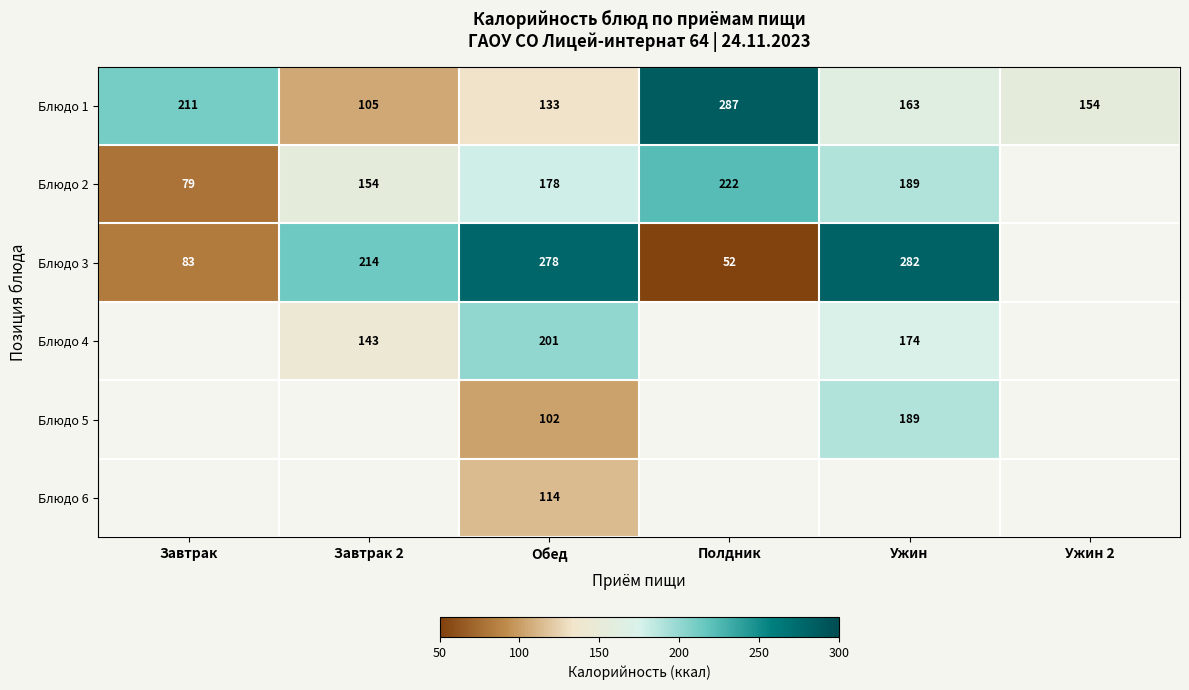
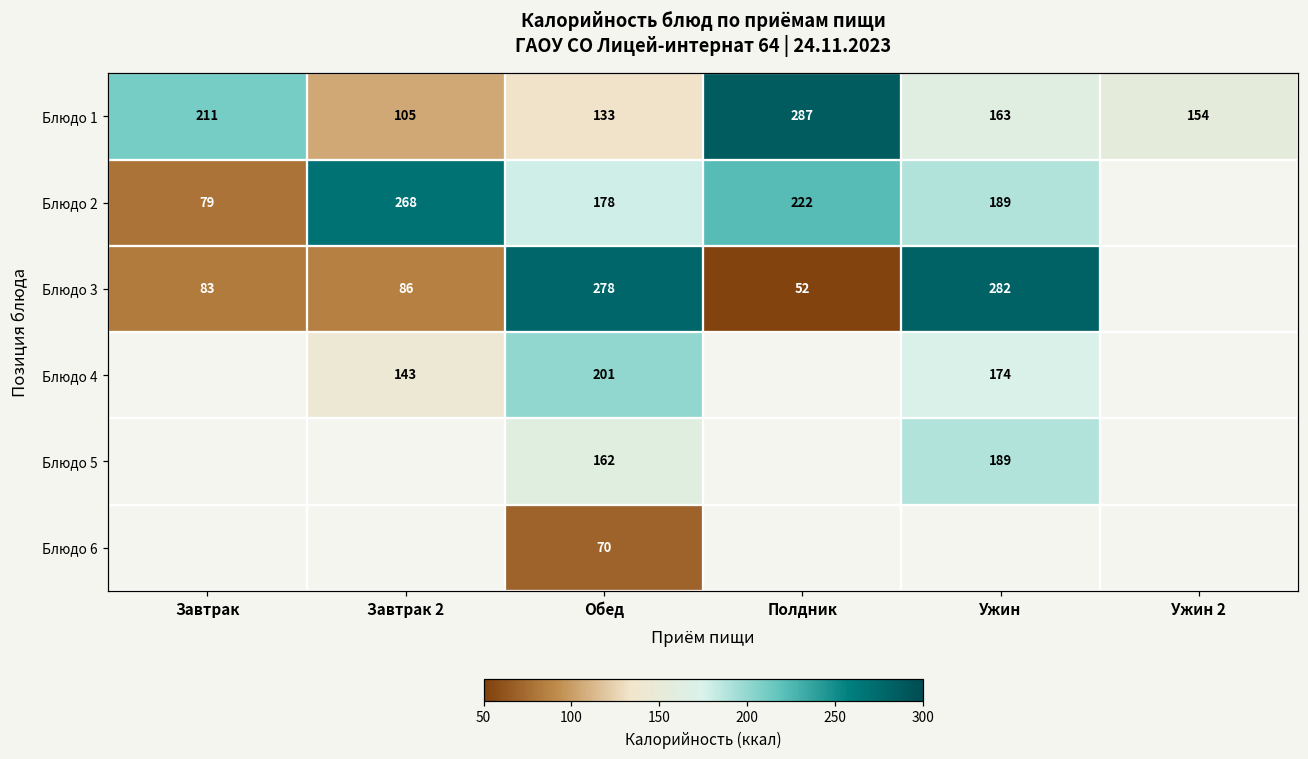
Блюдо 2, Завтрак 2: 154 -> 268
Блюдо 3, Завтрак 2: 214 -> 86
Блюдо 5, Обед: 102 -> 162
Блюдо 6, Обед: 114 -> 70
